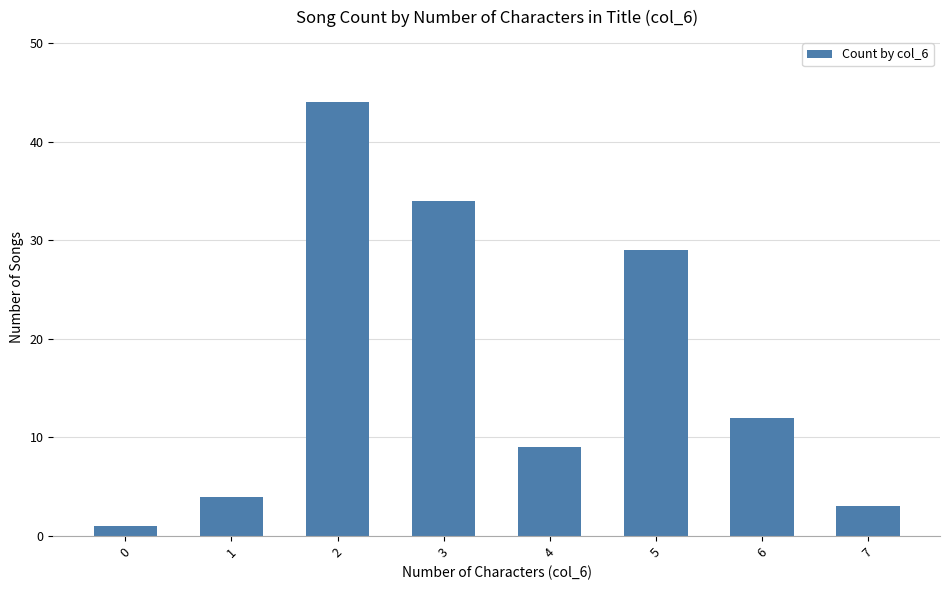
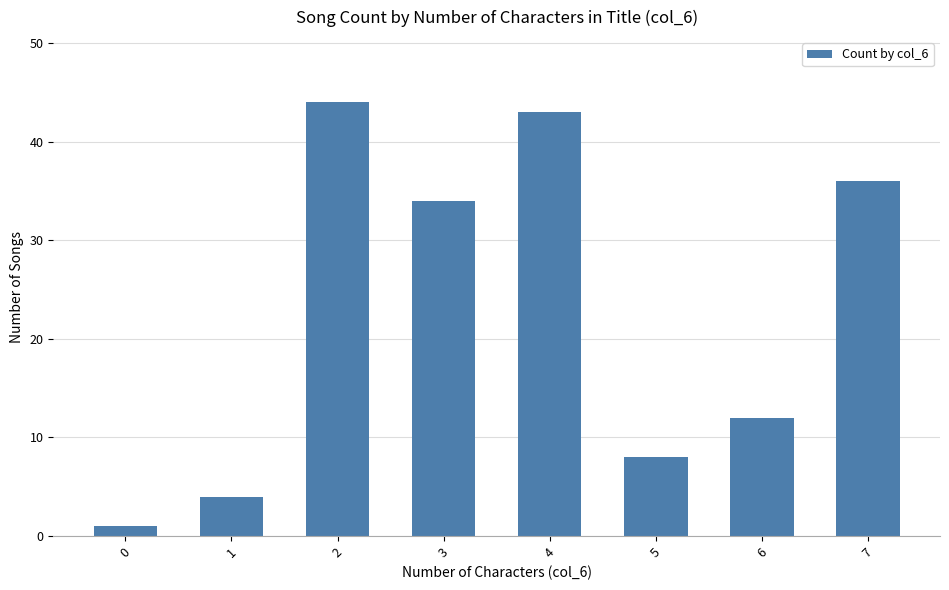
4: 9 -> 43
5: 29 -> 8
7: 3 -> 36
